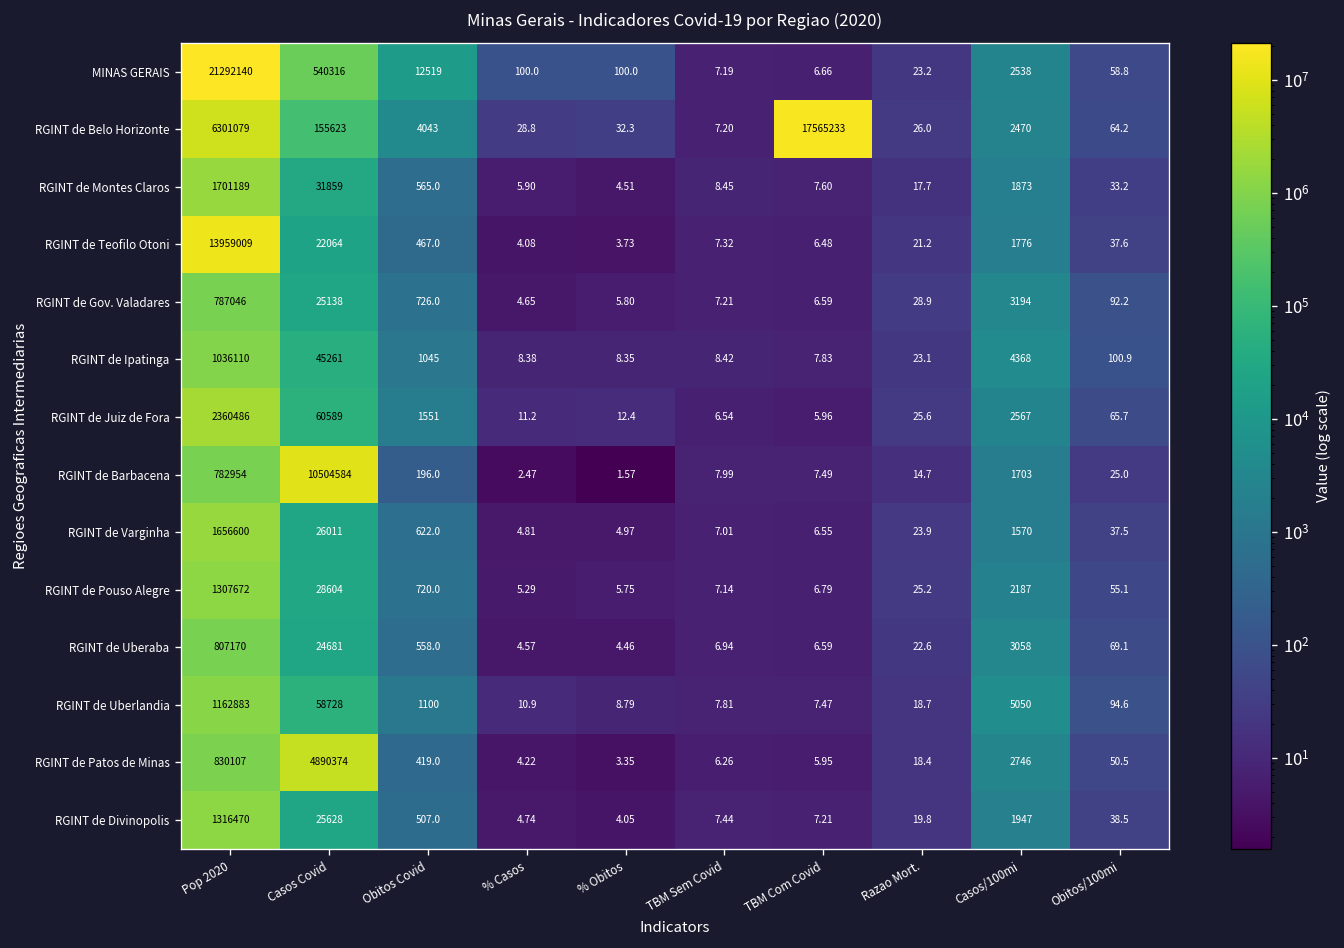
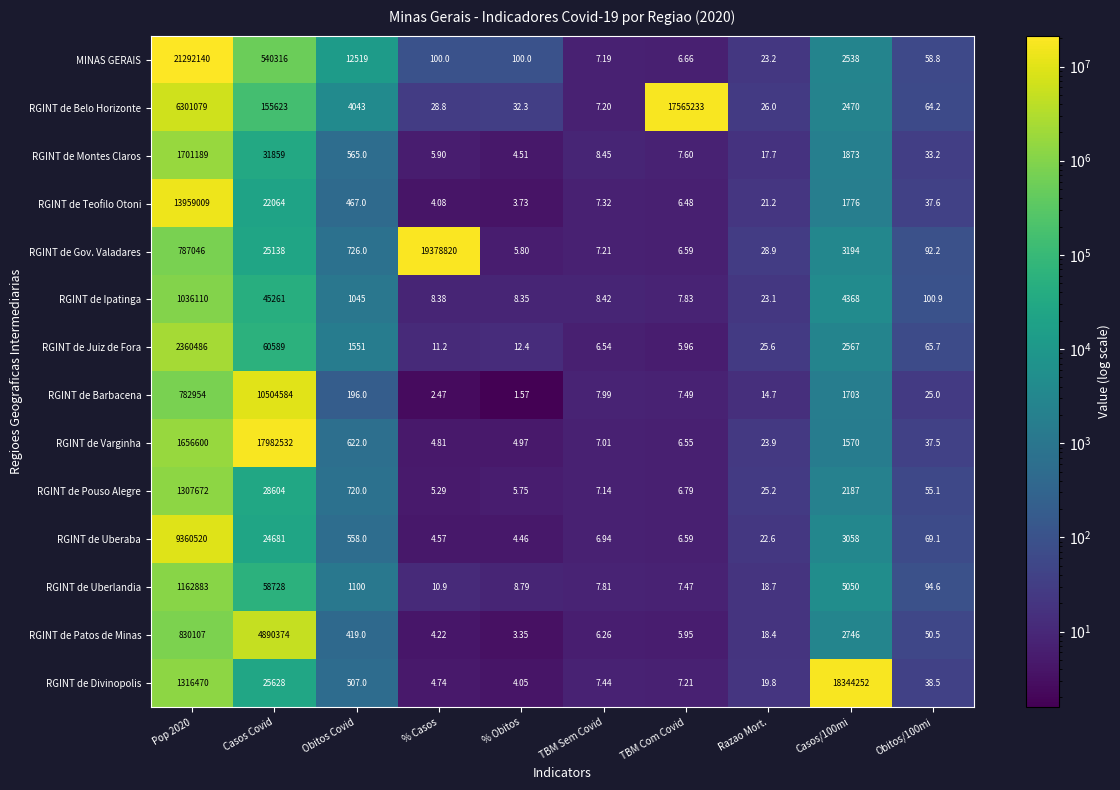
RGINT de Gov. Valadares, % Casos: 4.65 -> 19378820
RGINT de Varginha, Casos Covid: 26011 -> 17982532
RGINT de Uberaba, Pop 2020: 807170 -> 9360520
RGINT de Divinopolis, Casos/100mi: 1947 -> 18344252
